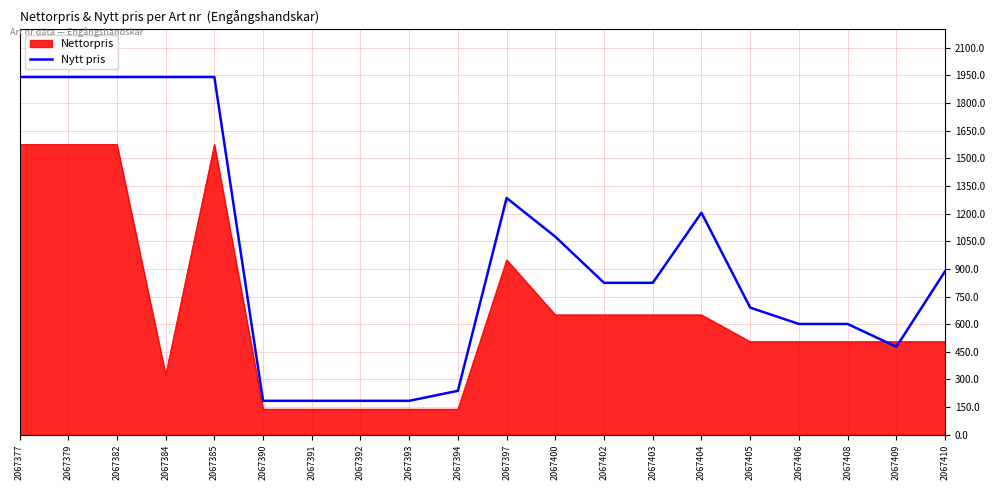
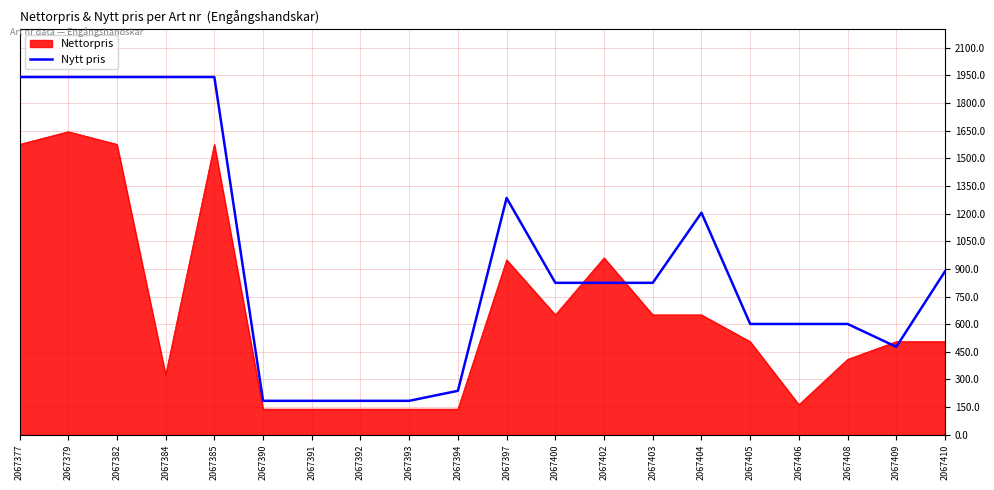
Nettorpris, 2067379: 1580 -> 1640
Nytt pris, 2067400: 1070 -> 820
Nettorpris, 2067402: 650 -> 960
Nytt pris, 2067405: 690 -> 600
Nettorpris, 2067406: 510 -> 160
Nettorpris, 2067408: 510 -> 410
